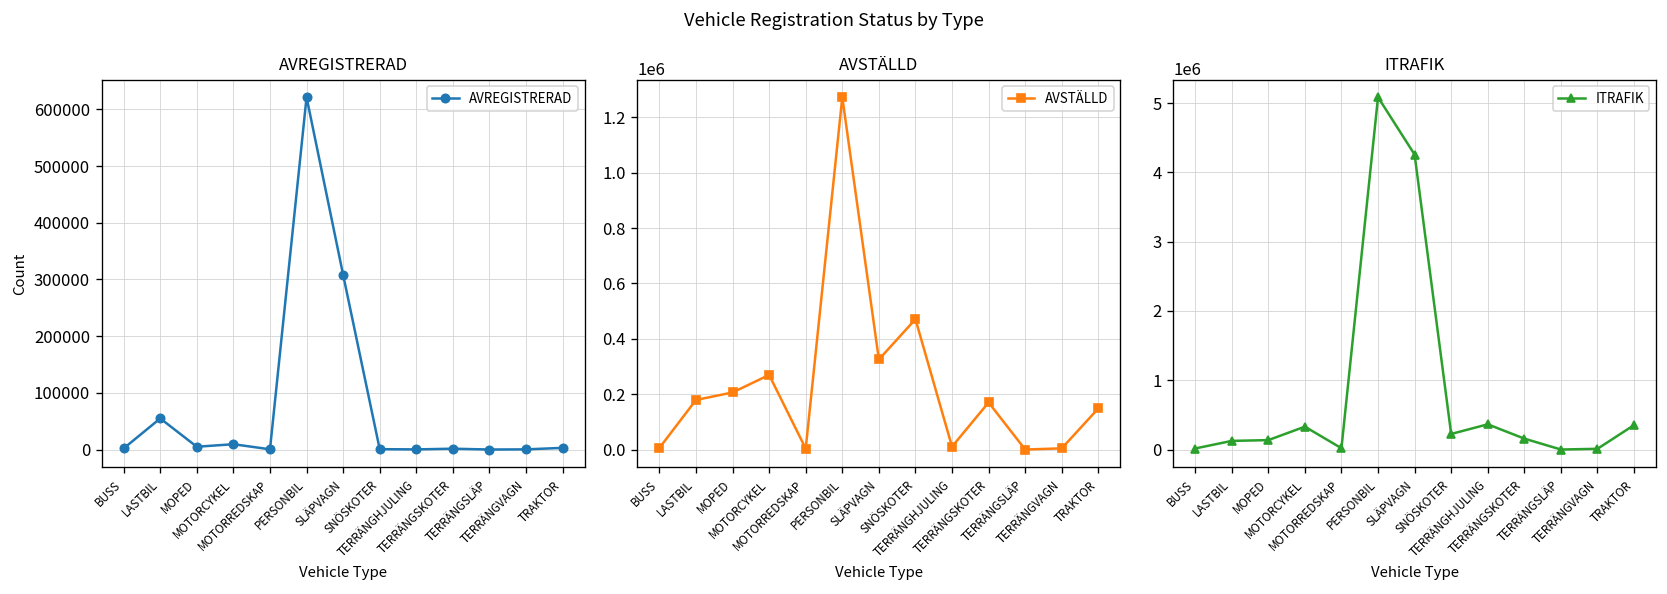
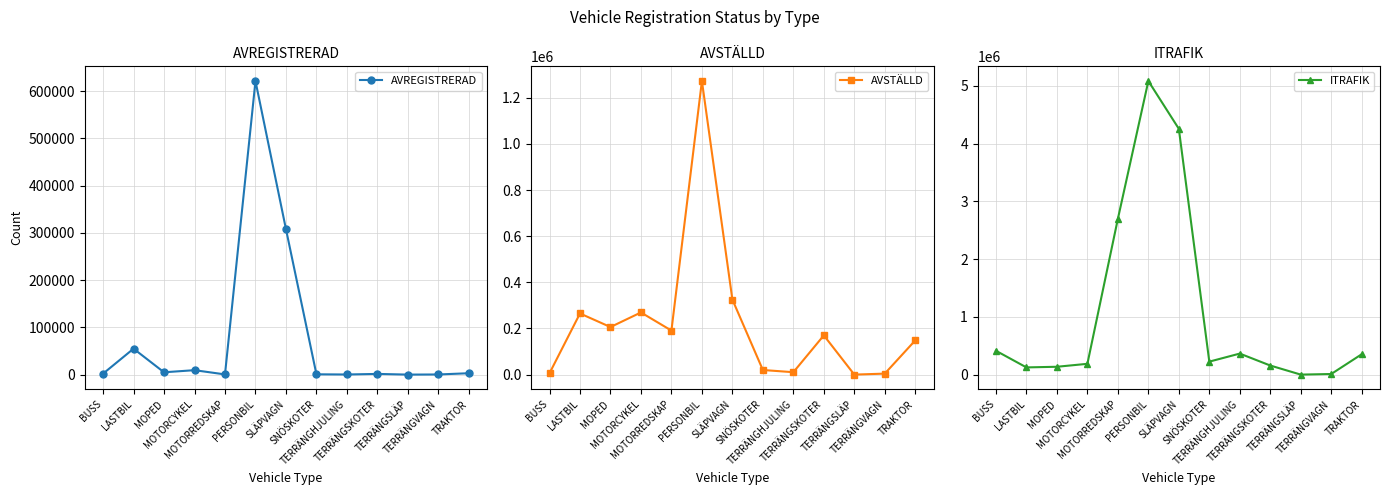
AVSTÄLLD, LASTBIL: 180000 -> 270000
AVSTÄLLD, MOTORREDSKAP: 0 -> 190000
AVSTÄLLD, SNÖSKOTER: 470000 -> 20000
ITRAFIK, BUSS: 0 -> 400000
ITRAFIK, MOTORCYKEL: 300000 -> 200000
ITRAFIK, MOTORREDSKAP: 0 -> 2700000
